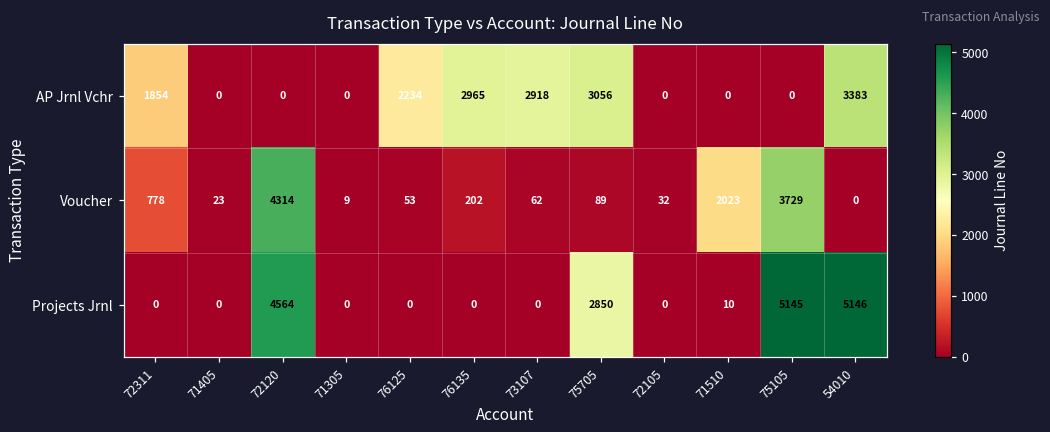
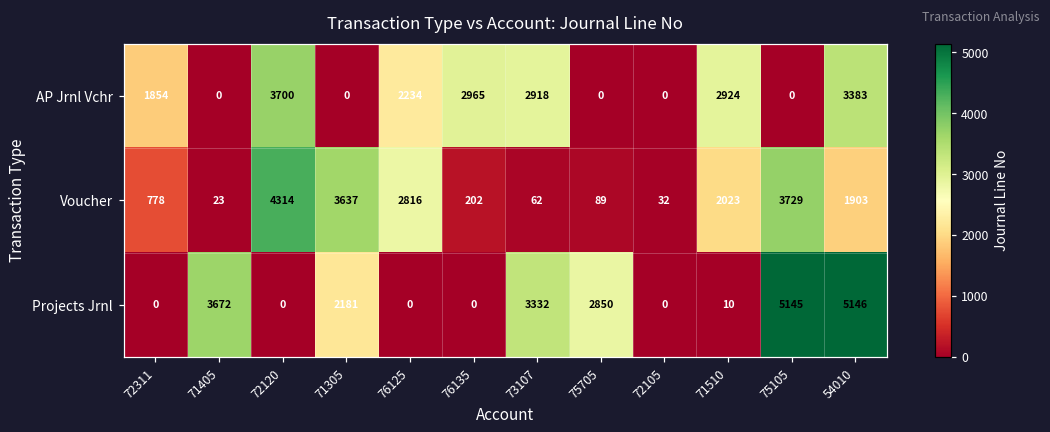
AP Jrnl Vchr, 72120: 0 -> 3700
AP Jrnl Vchr, 75705: 3056 -> 0
AP Jrnl Vchr, 71510: 0 -> 2924
Voucher, 71305: 9 -> 3637
Voucher, 76125: 53 -> 2816
Voucher, 54010: 0 -> 1903
Projects Jrnl, 71405: 0 -> 3672
Projects Jrnl, 72120: 4564 -> 0
Projects Jrnl, 71305: 0 -> 2181
Projects Jrnl, 73107: 0 -> 3332
